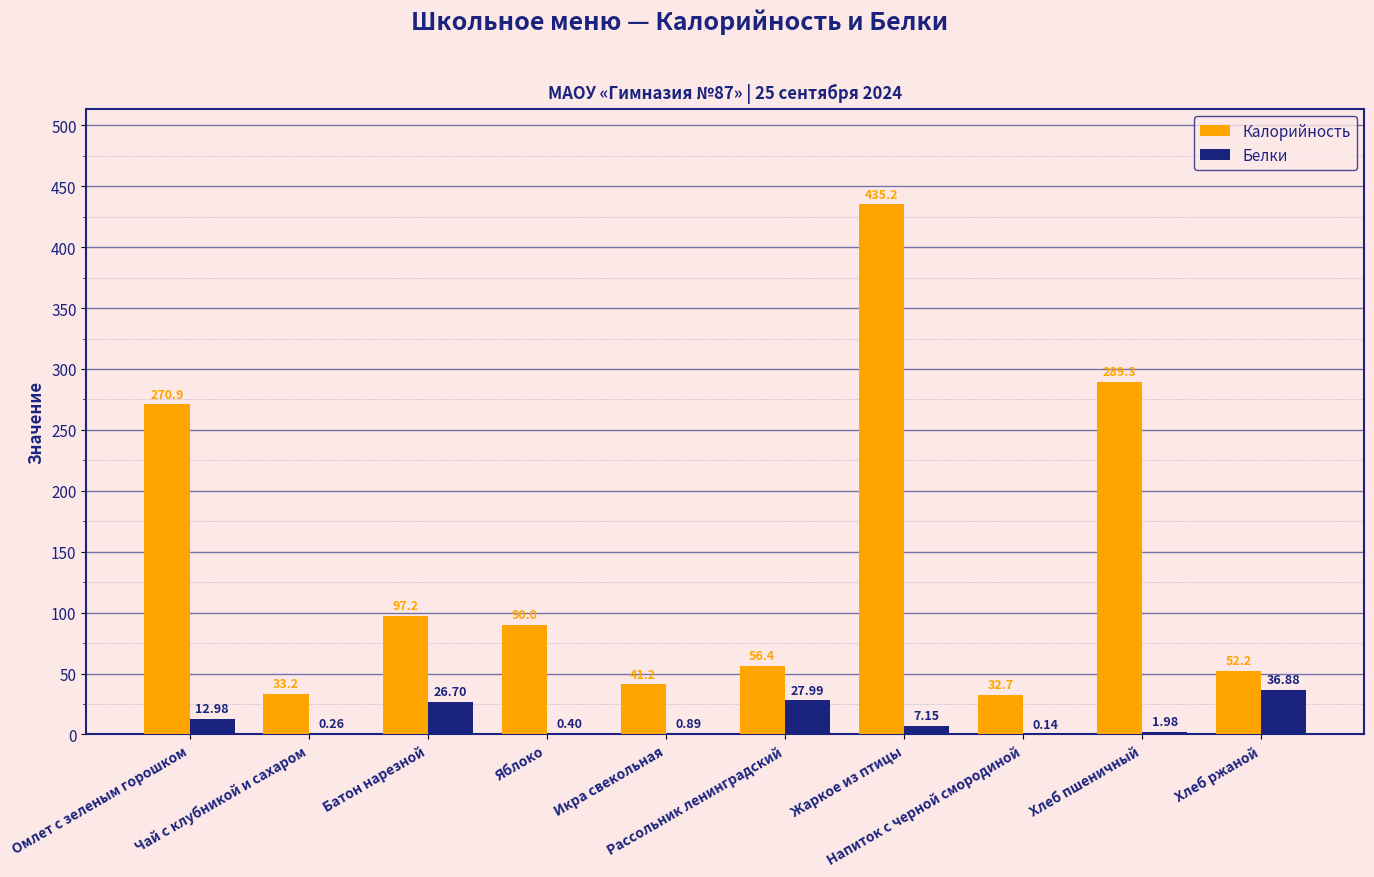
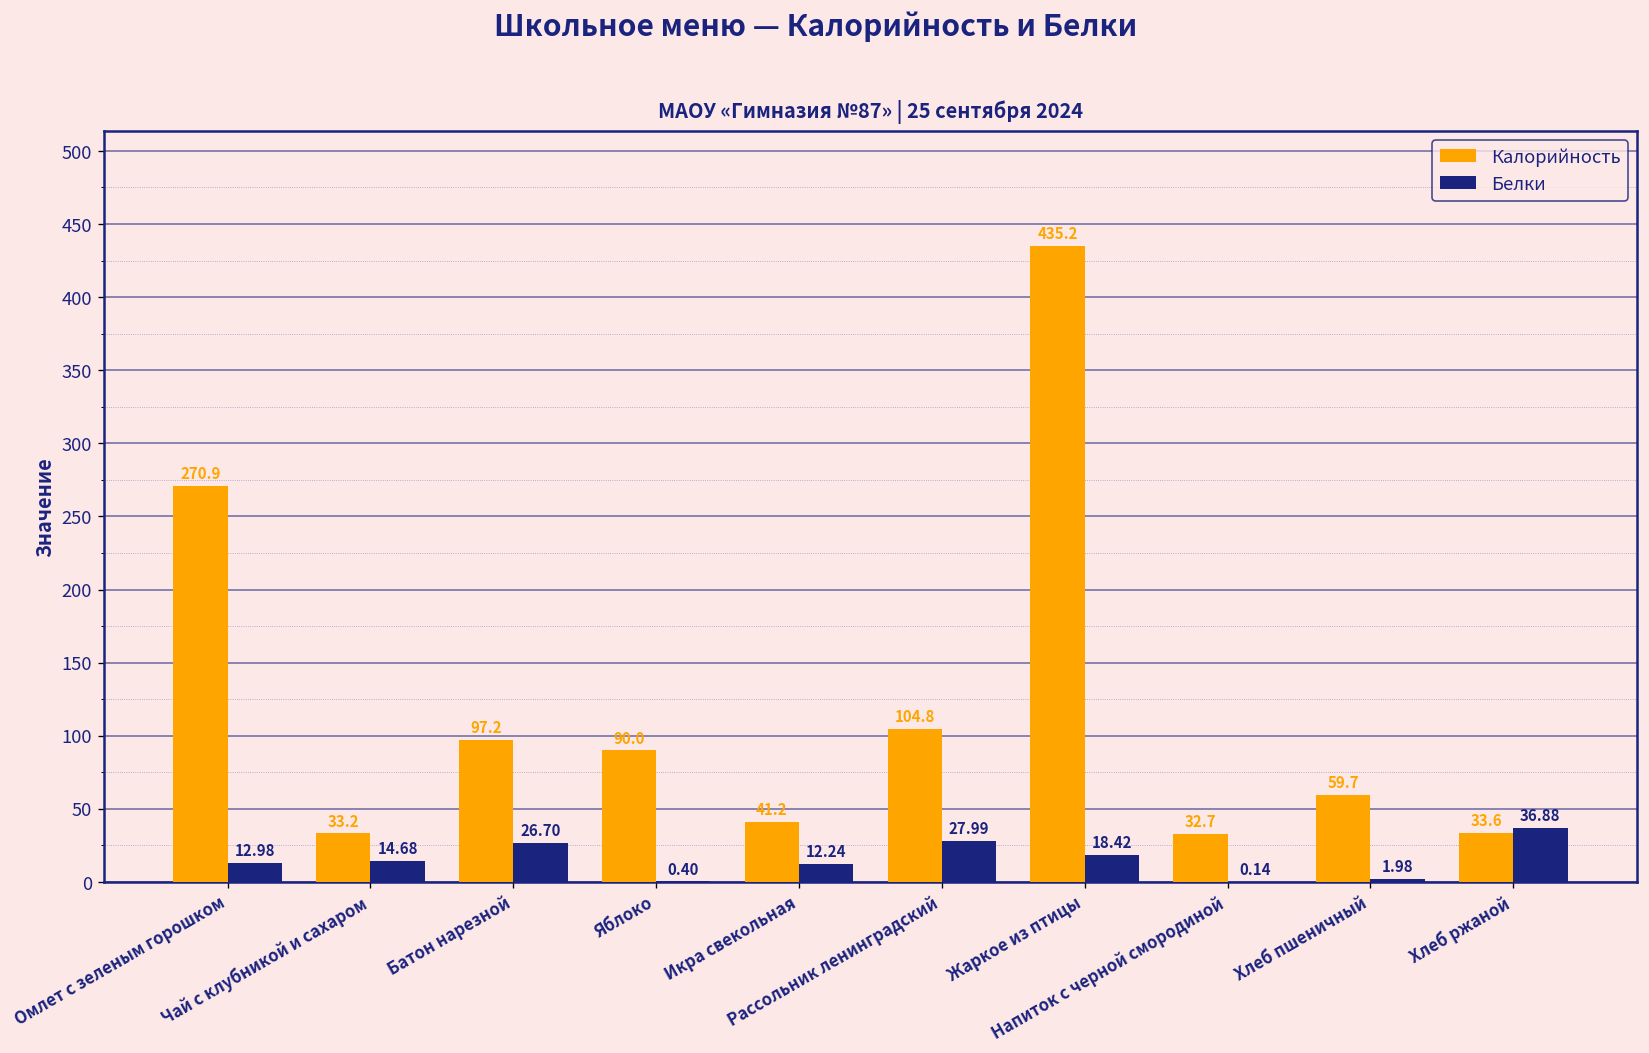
Белки, Чай с клубникой и сахаром: 0.26 -> 14.68
Белки, Икра свекольная: 0.89 -> 12.24
Калорийность, Рассольник ленинградский: 56.4 -> 104.8
Белки, Жаркое из птицы: 7.15 -> 18.42
Калорийность, Хлеб пшеничный: 289.3 -> 59.7
Калорийность, Хлеб ржаной: 52.2 -> 33.6
